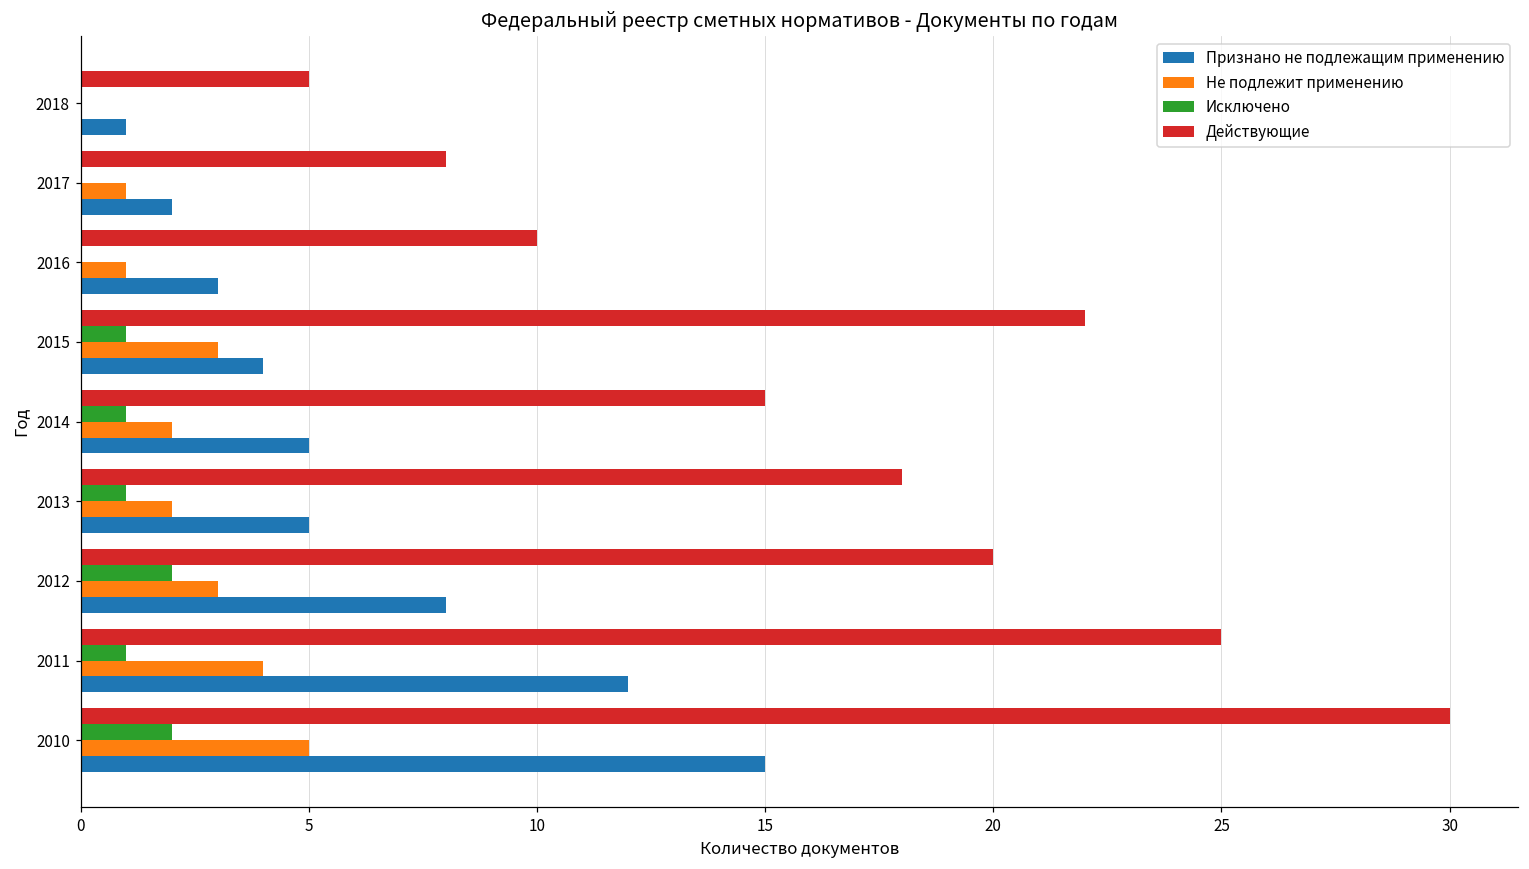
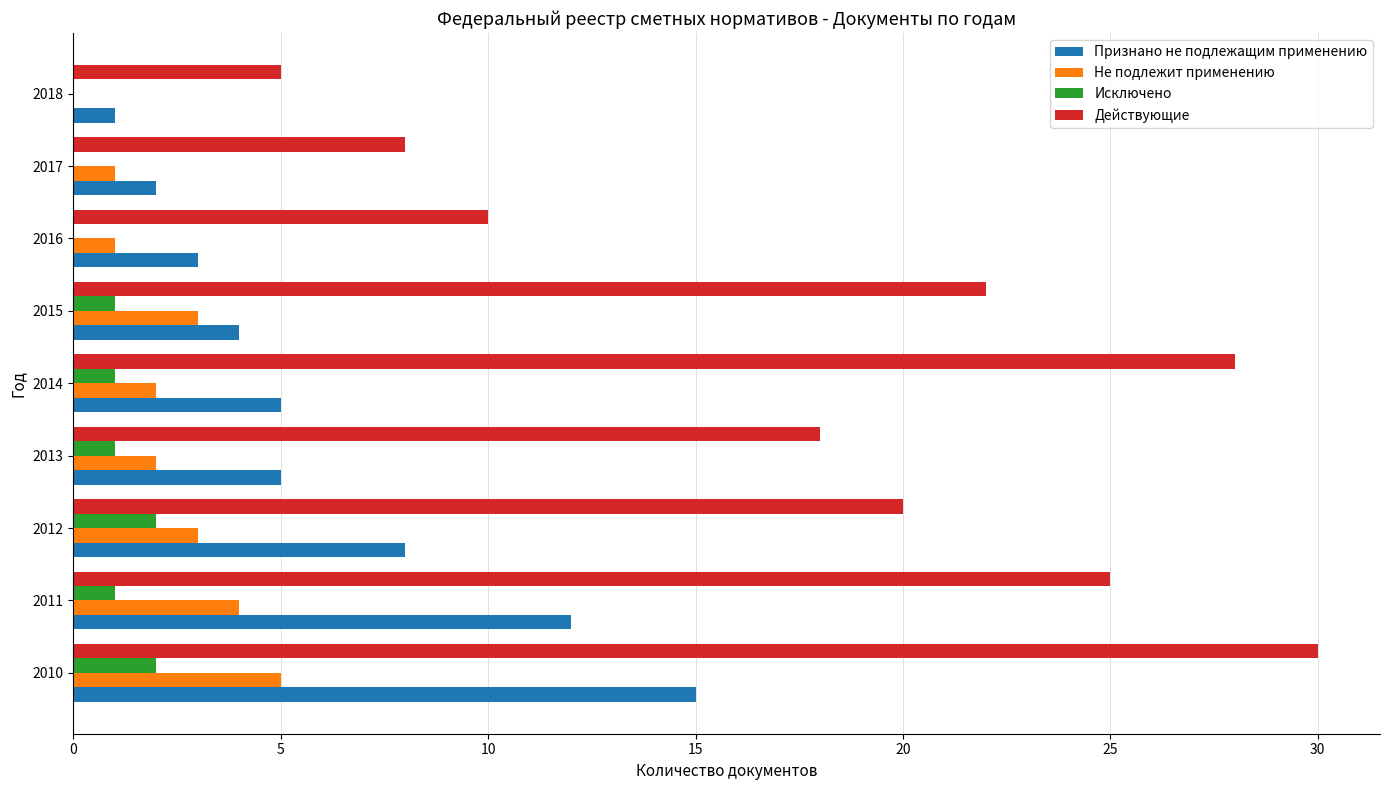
Действующие, 2014: 15 -> 28
